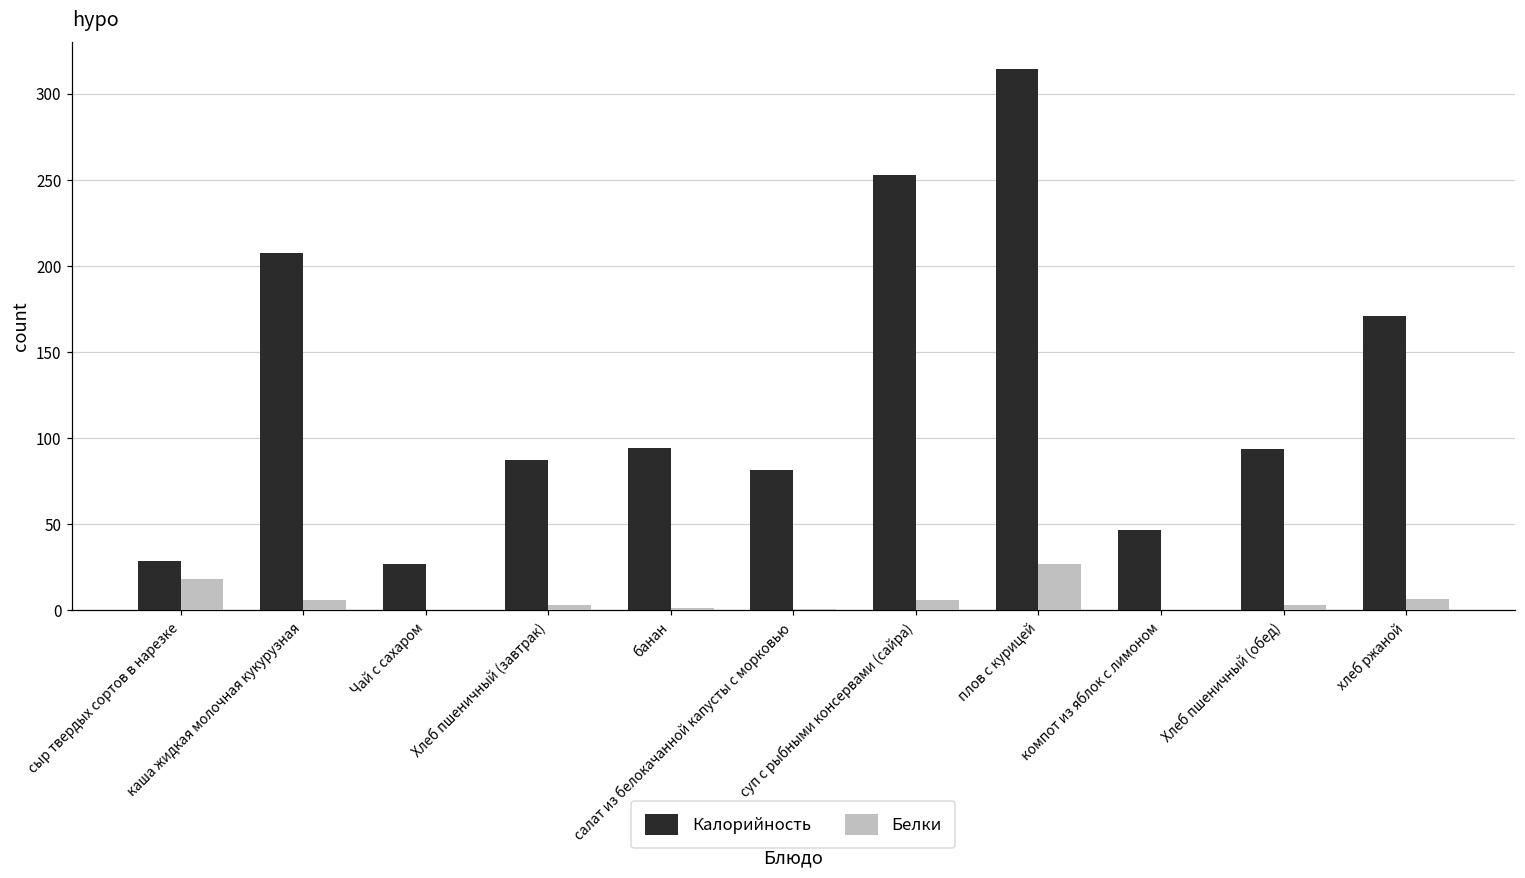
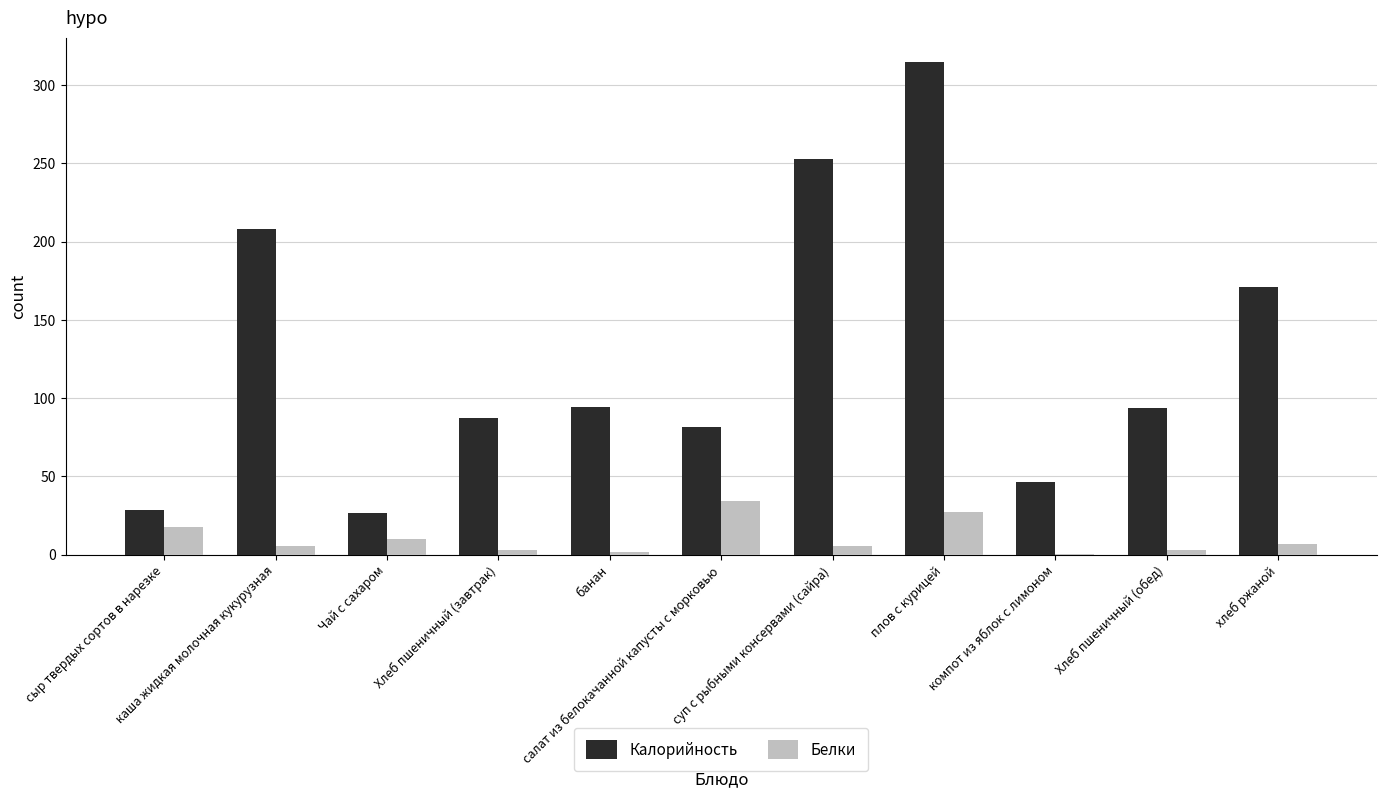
Белки, Чай с сахаром: 0 -> 10
Белки, салат из белокачанной капусты с морковью: 1 -> 34
